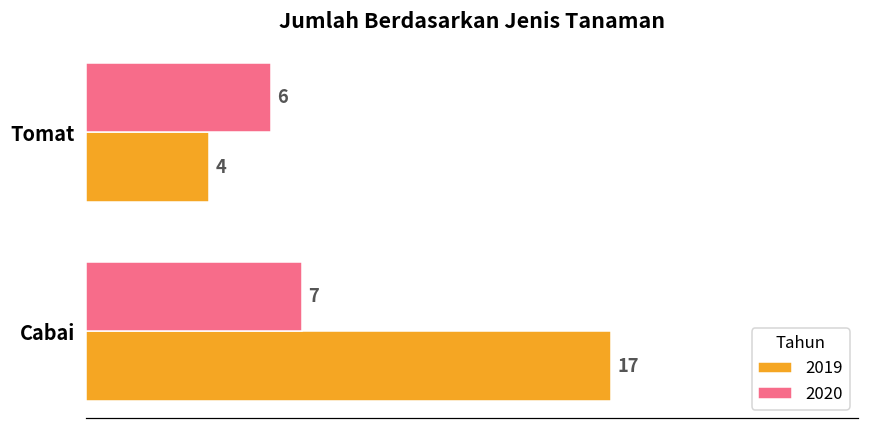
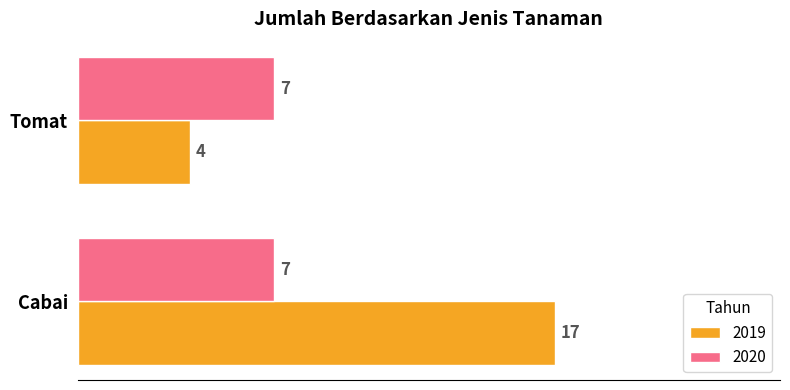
2020, Tomat: 6 -> 7
